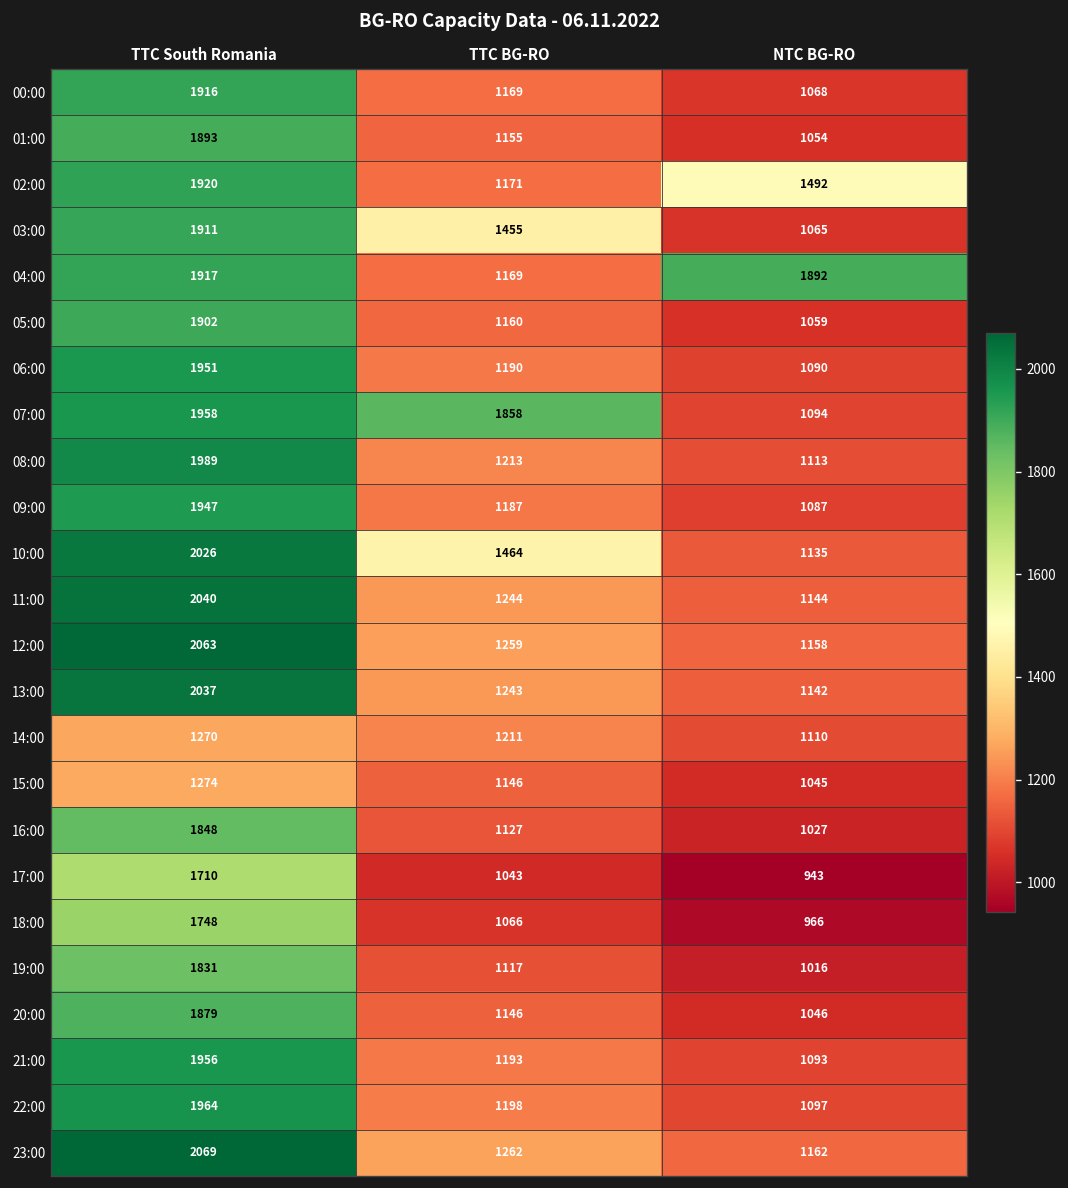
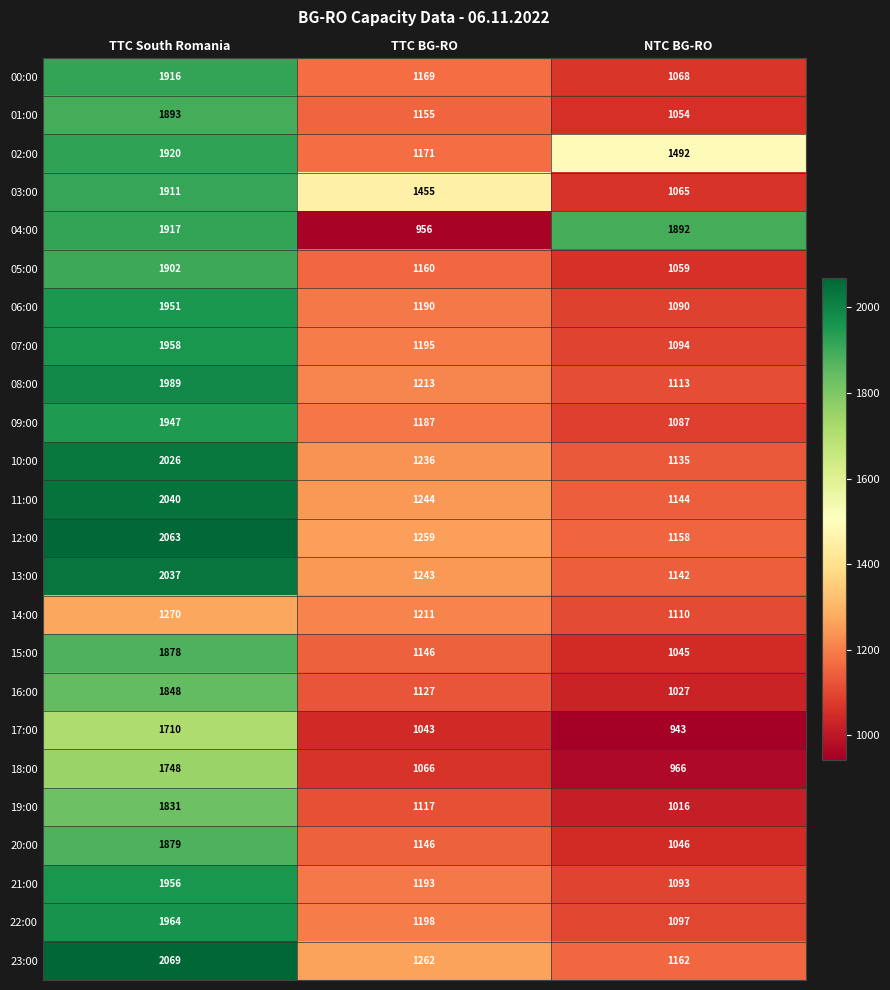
04:00, TTC BG-RO: 1169 -> 956
07:00, TTC BG-RO: 1858 -> 1195
10:00, TTC BG-RO: 1464 -> 1236
15:00, TTC South Romania: 1274 -> 1878
